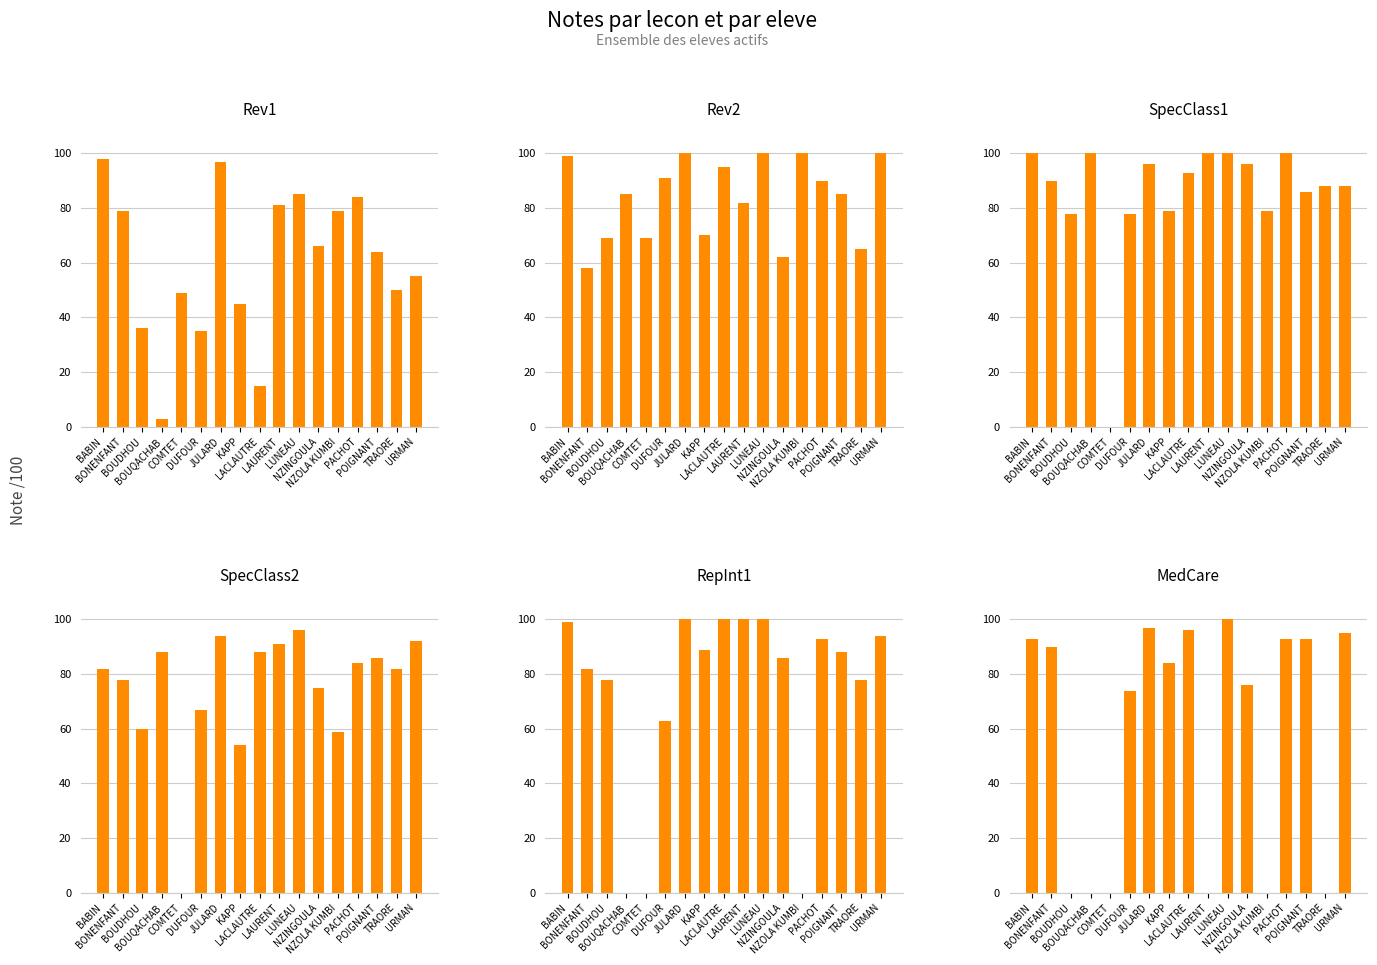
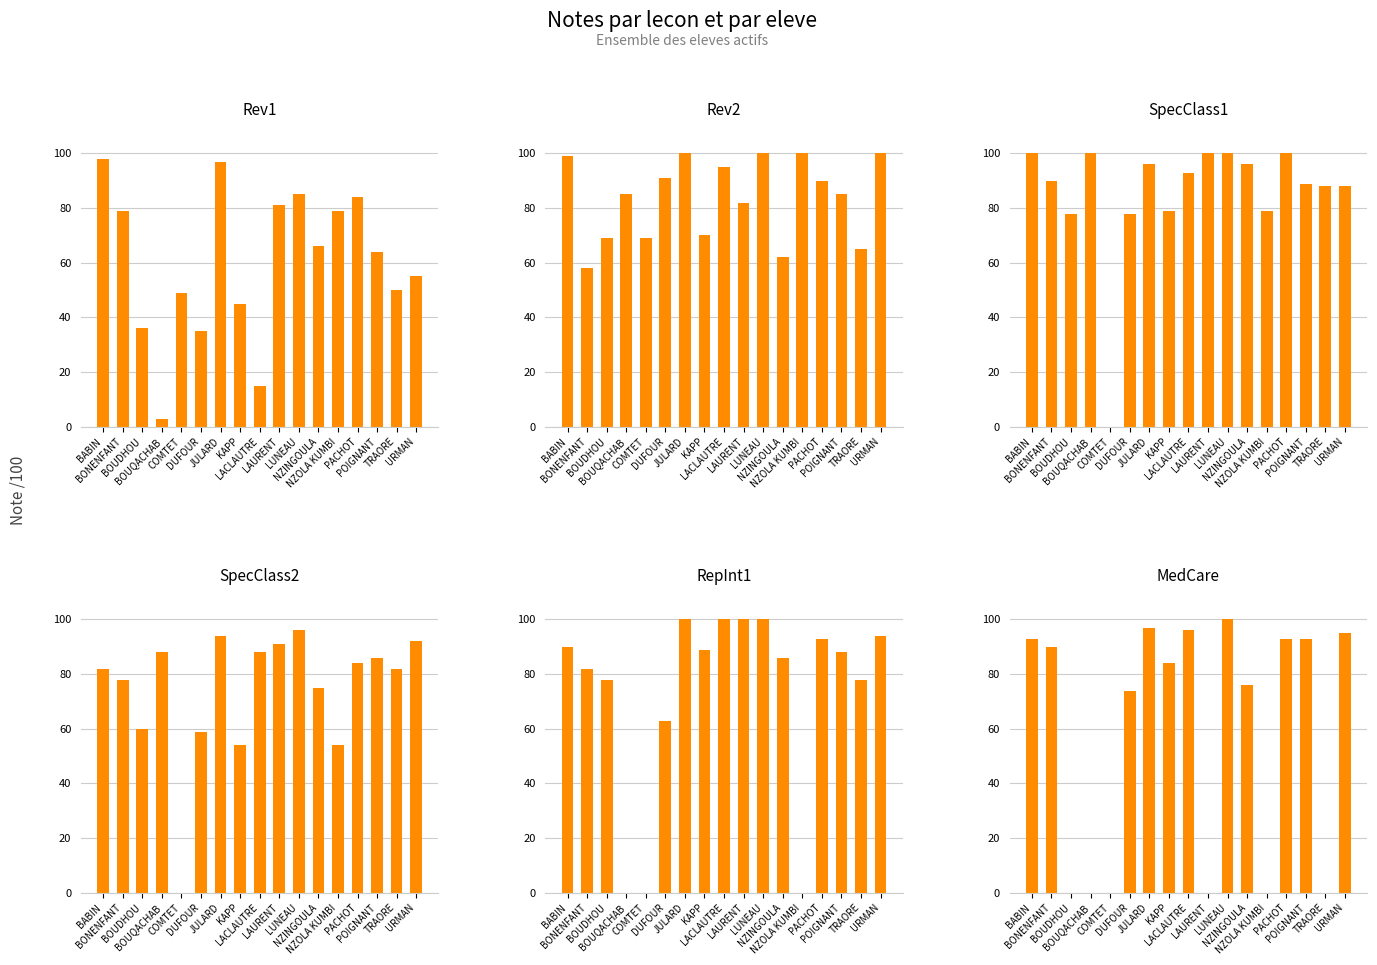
SpecClass1, POIGNANT: 86 -> 89
SpecClass2, DUFOUR: 67 -> 59
SpecClass2, NZOLA KUMBI: 59 -> 54
RepInt1, BABIN: 99 -> 90
